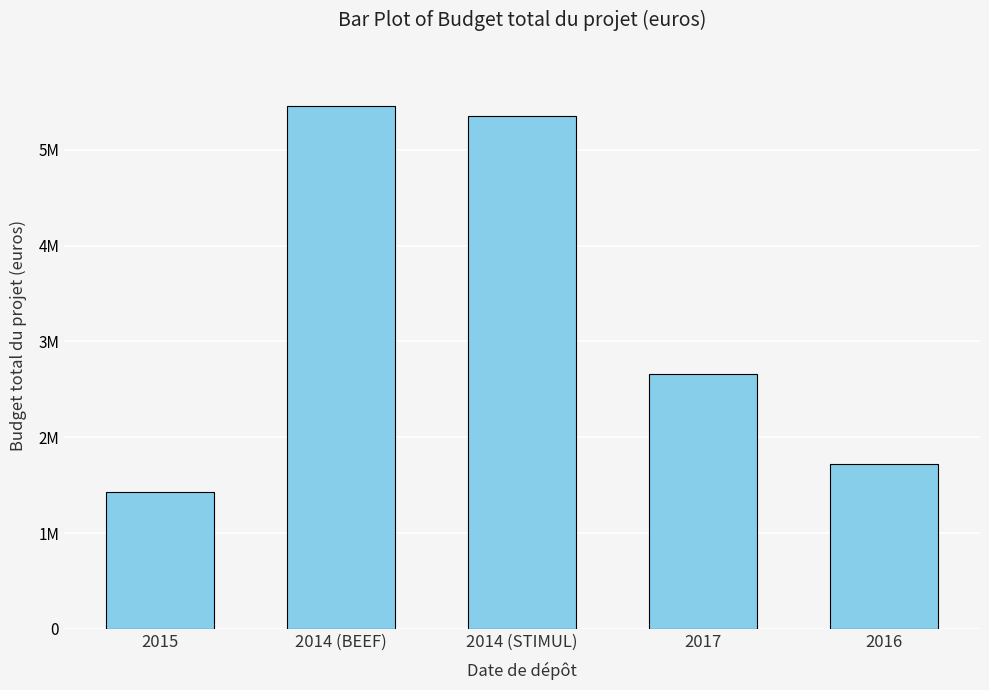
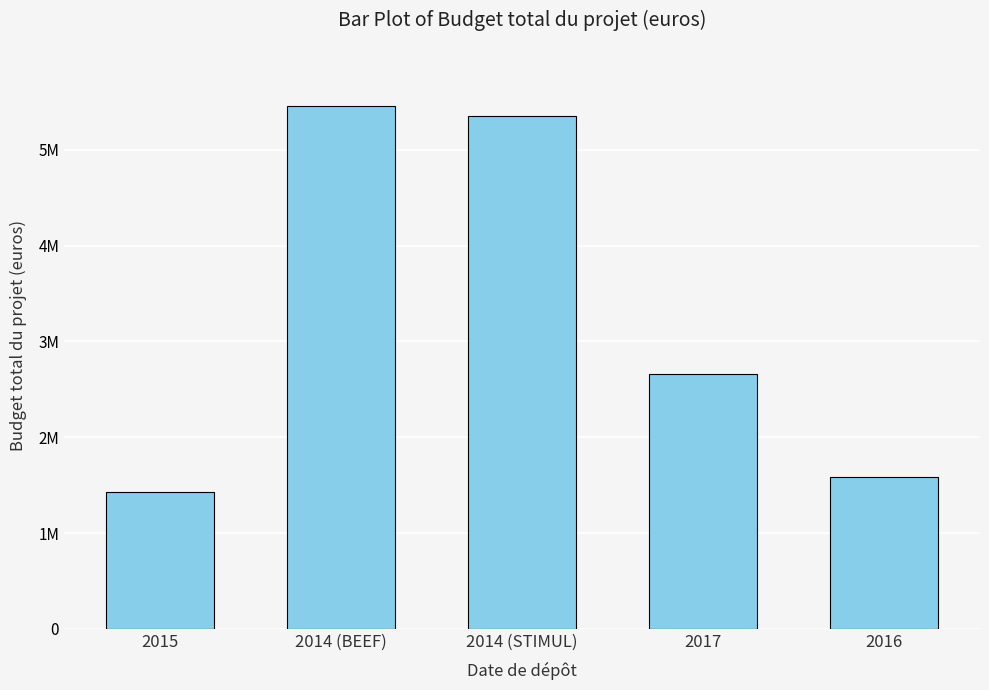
2016: 1700000 -> 1600000
